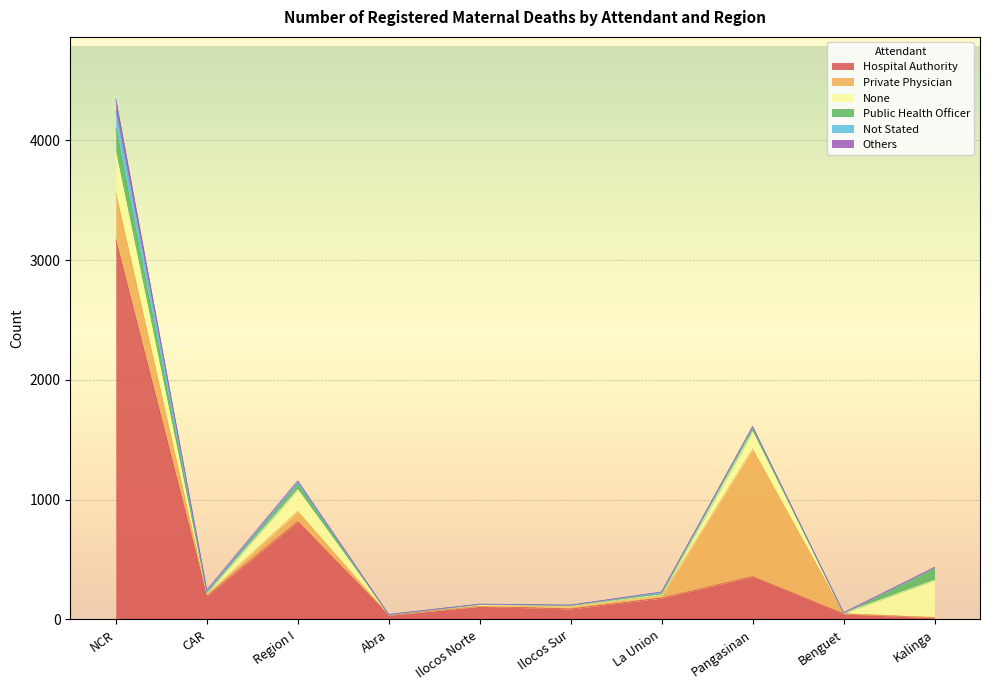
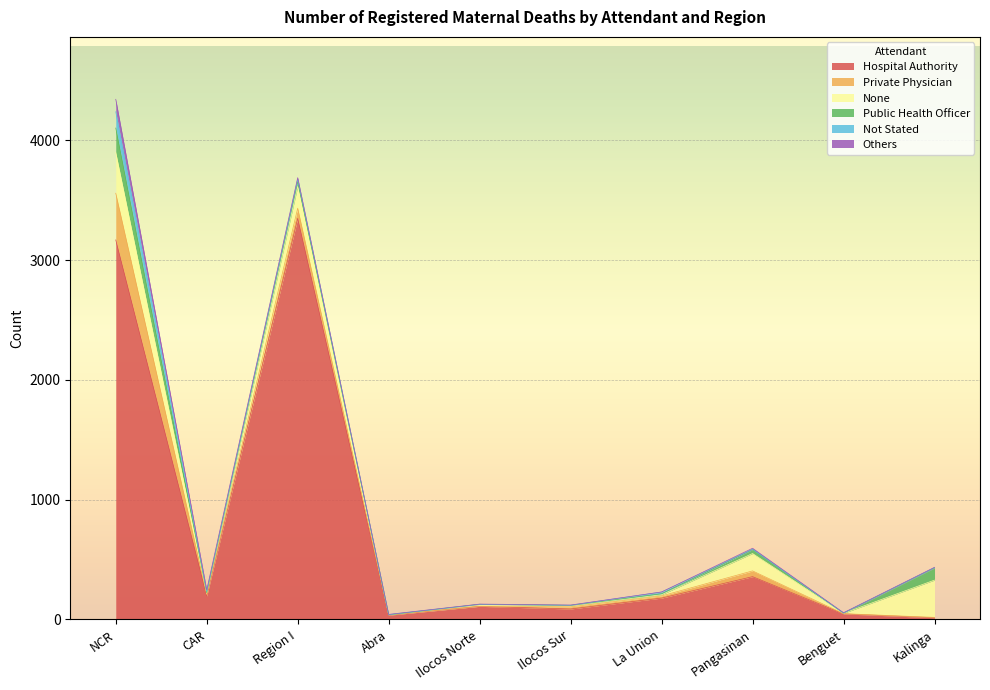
Hospital Authority, Region I: 820 -> 3350
Private Physician, Pangasinan: 1070 -> 50
